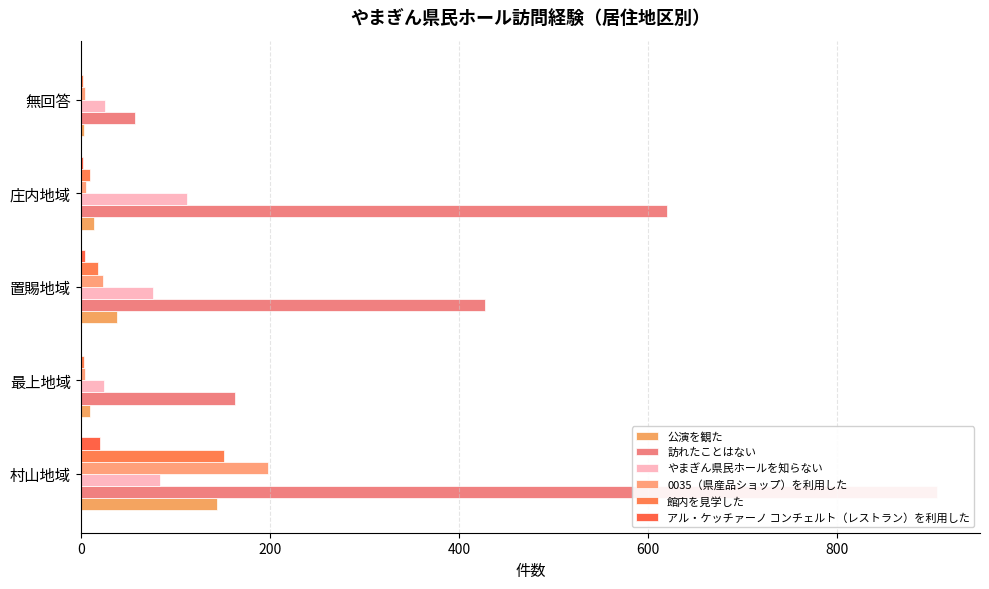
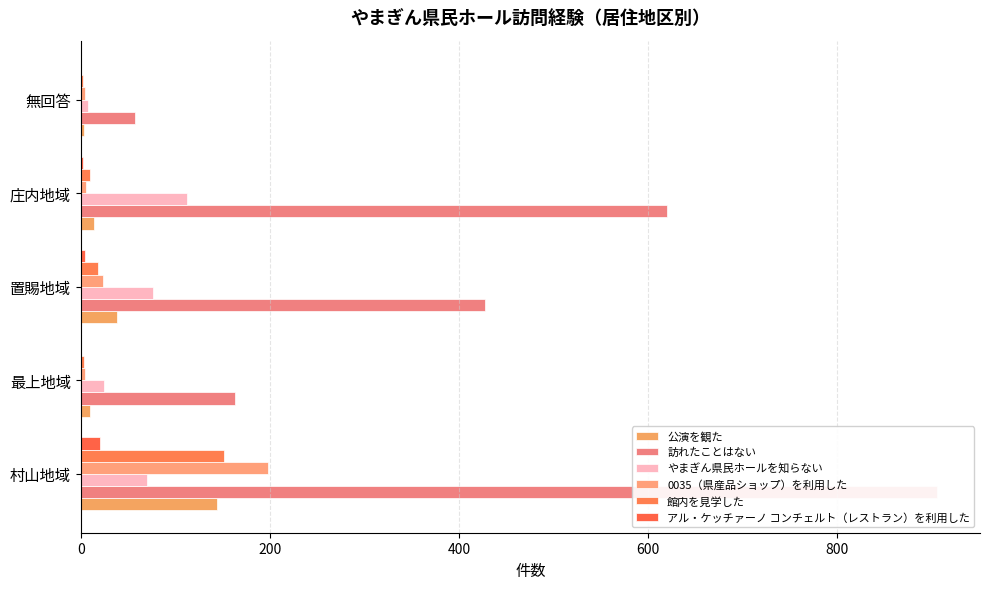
やまぎん県民ホールを知らない, 無回答: 30 -> 10
やまぎん県民ホールを知らない, 村山地域: 80 -> 70
